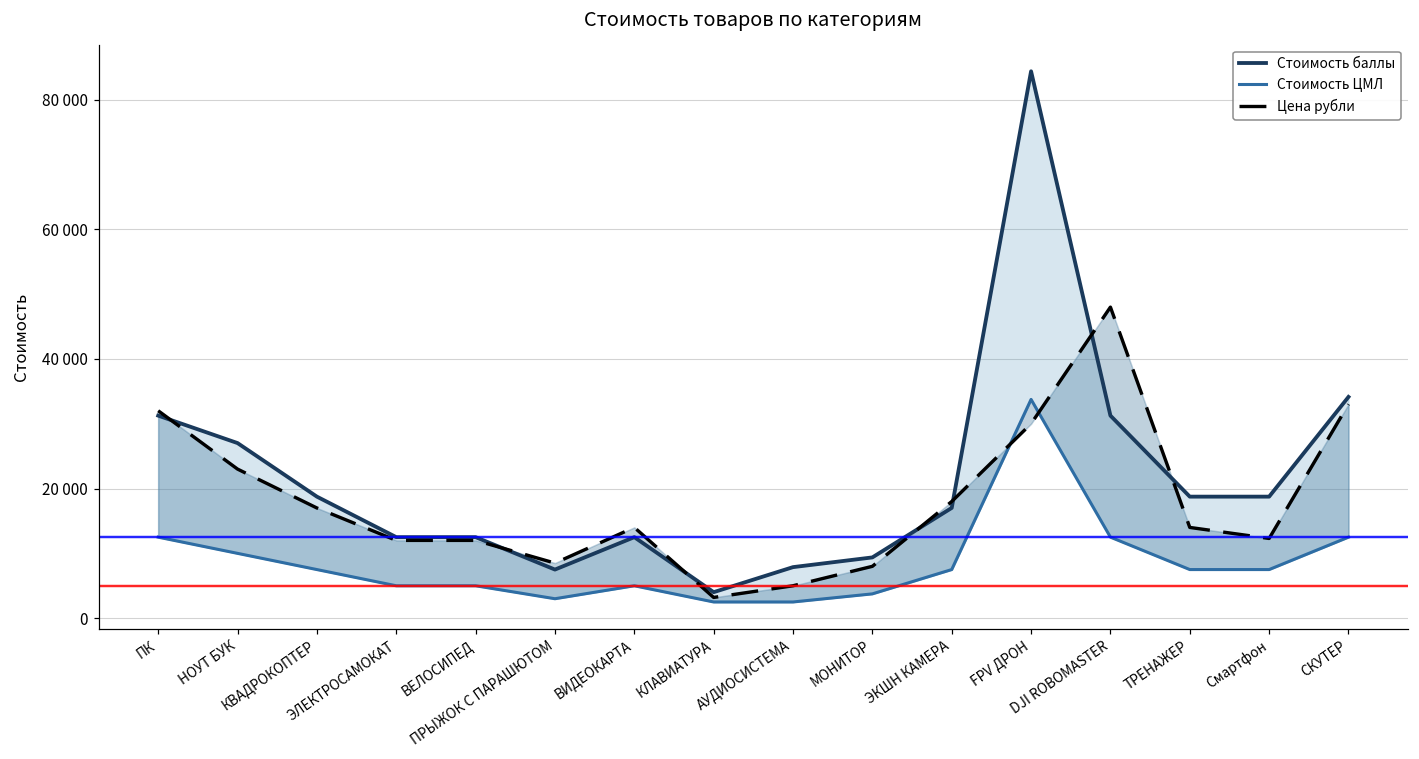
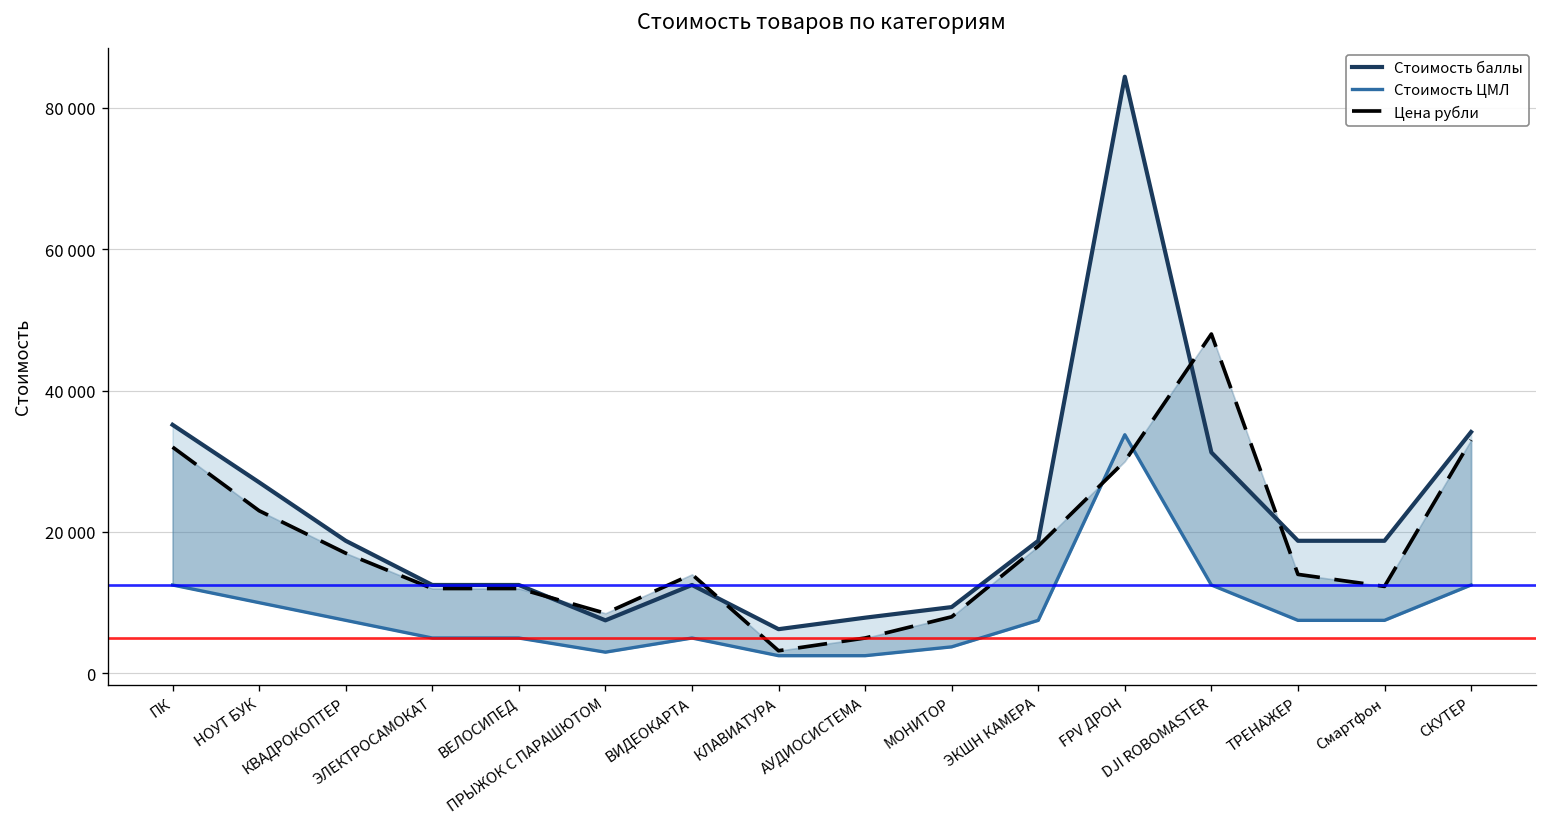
Стоимость баллы, ПК: 31000 -> 35000
Стоимость баллы, КЛАВИАТУРА: 4000 -> 6000
Стоимость баллы, ЭКШН КАМЕРА: 17000 -> 19000
